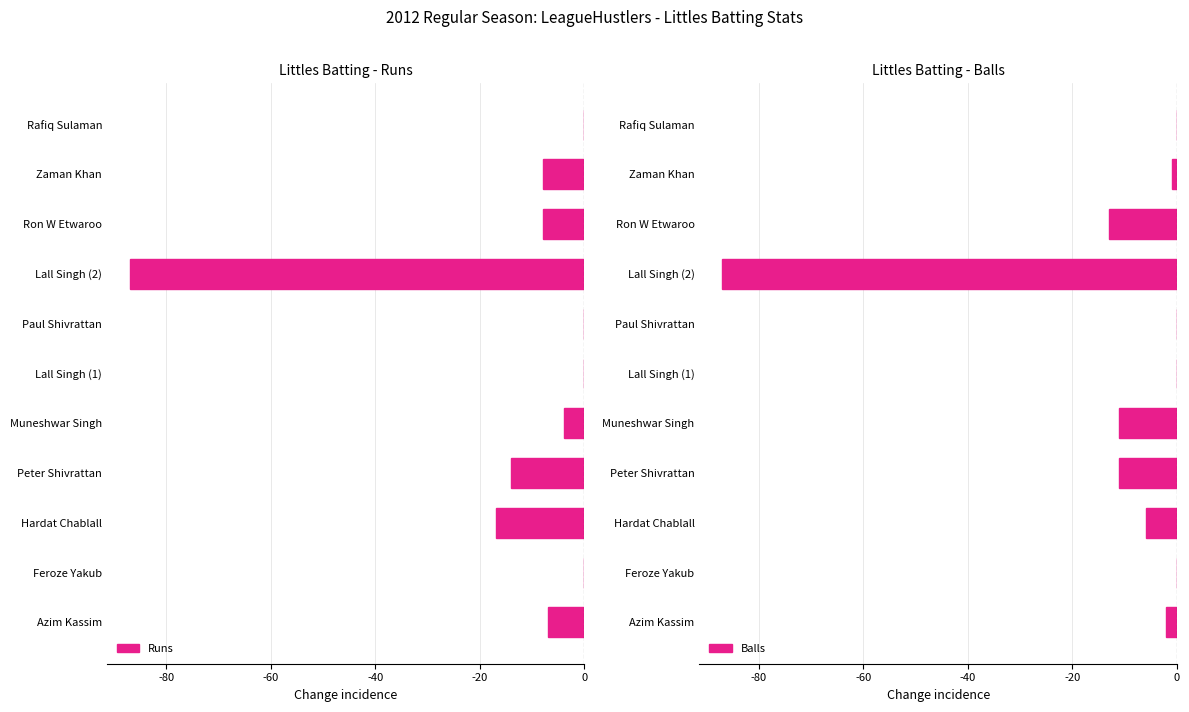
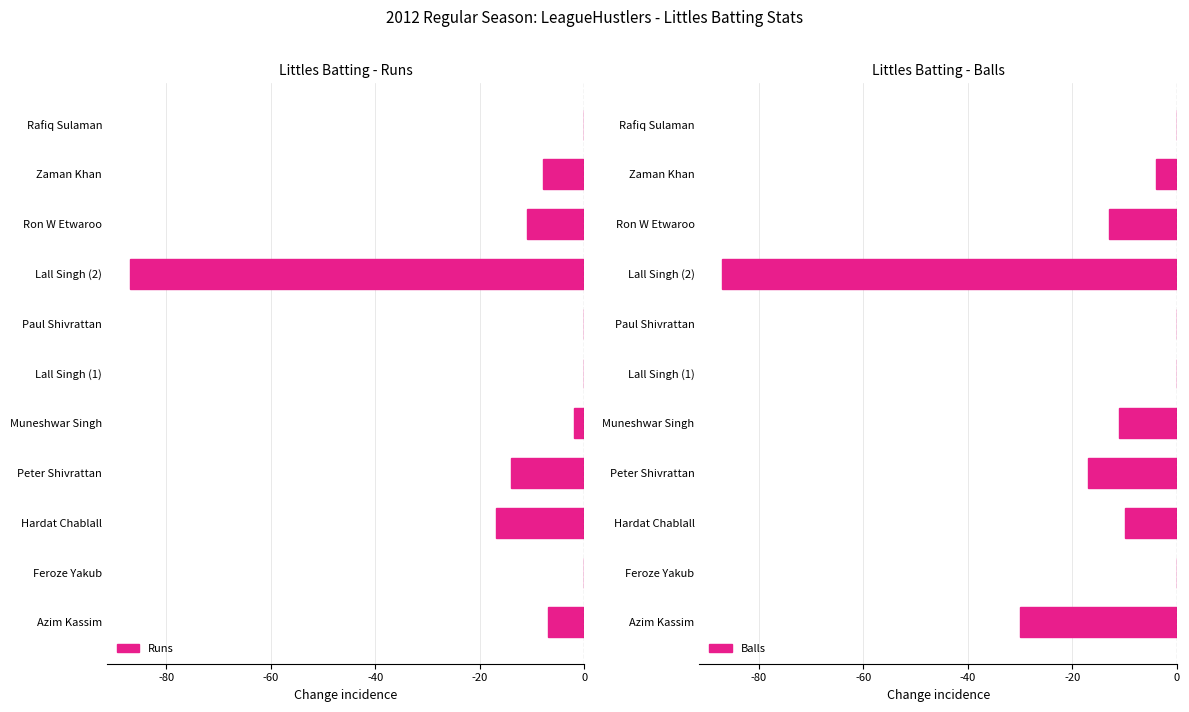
Littles Batting - Runs, Ron W Etwaroo: -8 -> -11
Littles Batting - Runs, Muneshwar Singh: -4 -> -2
Littles Batting - Balls, Zaman Khan: -1 -> -4
Littles Batting - Balls, Peter Shivrattan: -11 -> -17
Littles Batting - Balls, Hardat Chablall: -6 -> -10
Littles Batting - Balls, Azim Kassim: -2 -> -30
